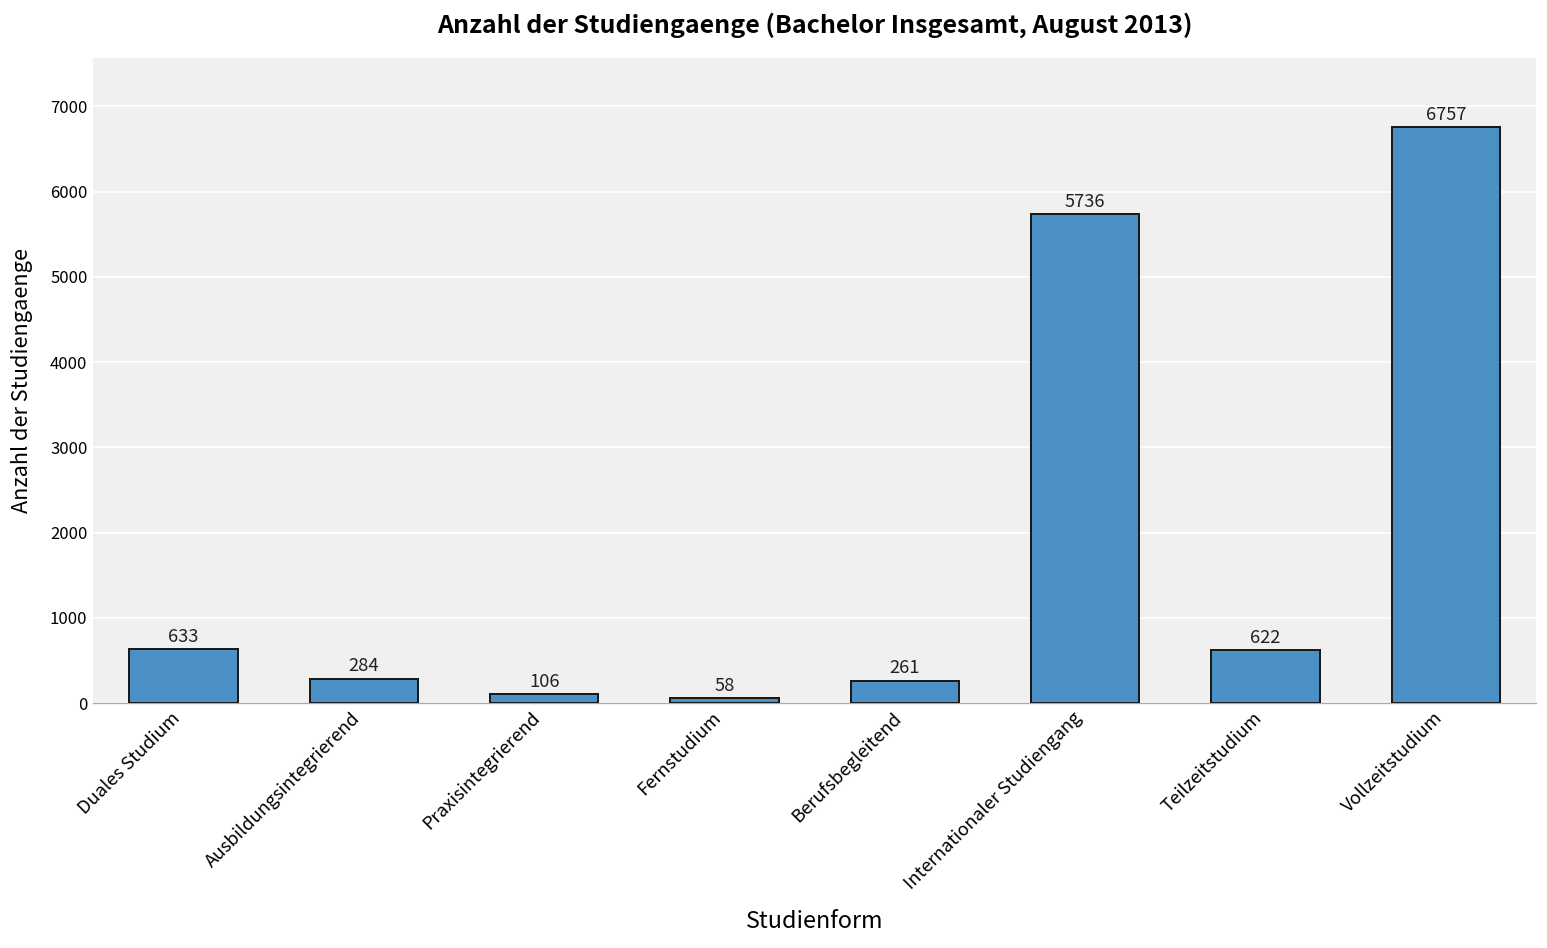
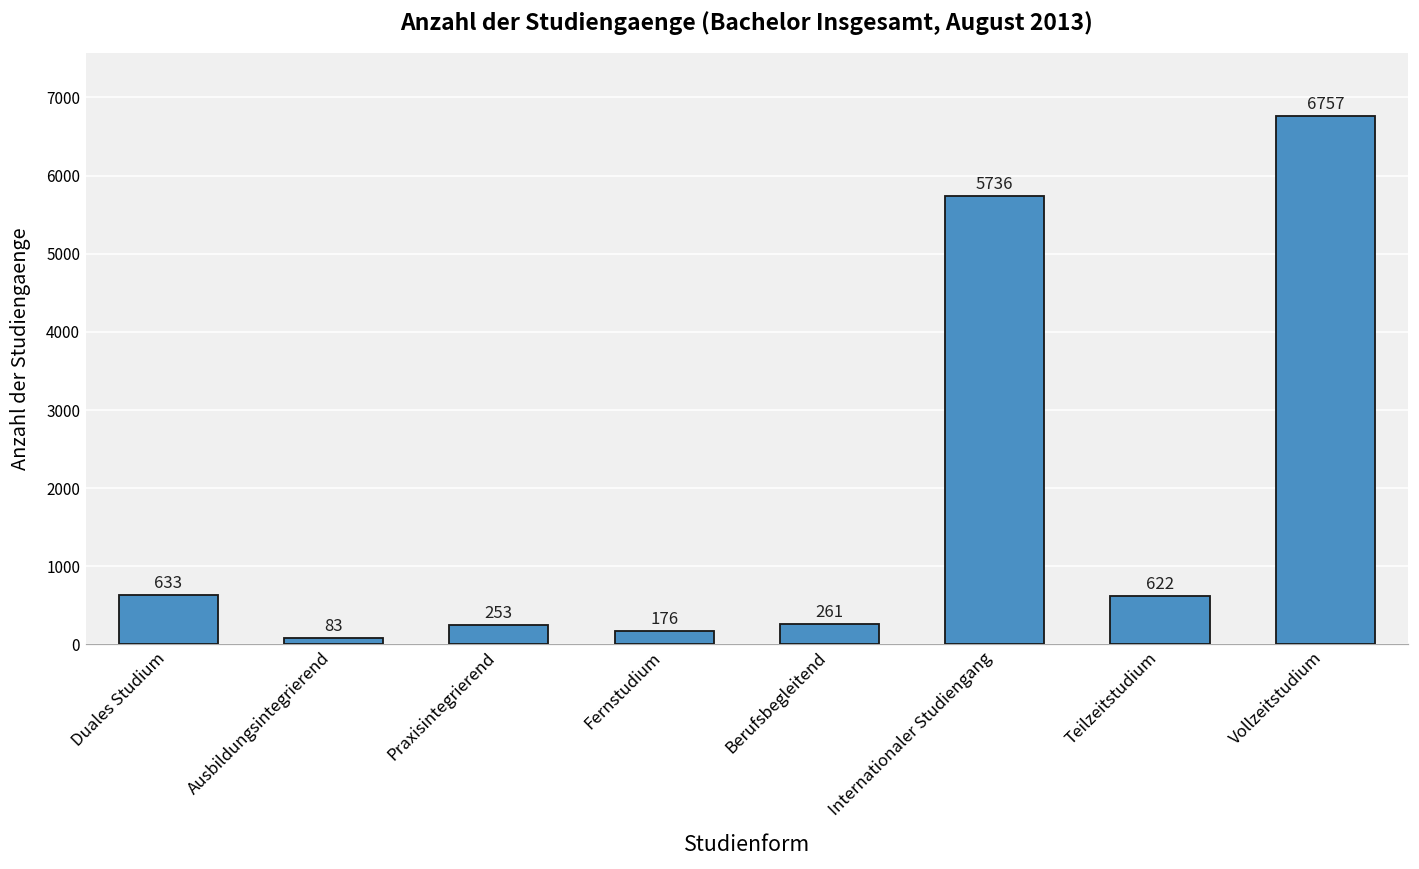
Ausbildungsintegrierend: 284 -> 83
Praxisintegrierend: 106 -> 253
Fernstudium: 58 -> 176
